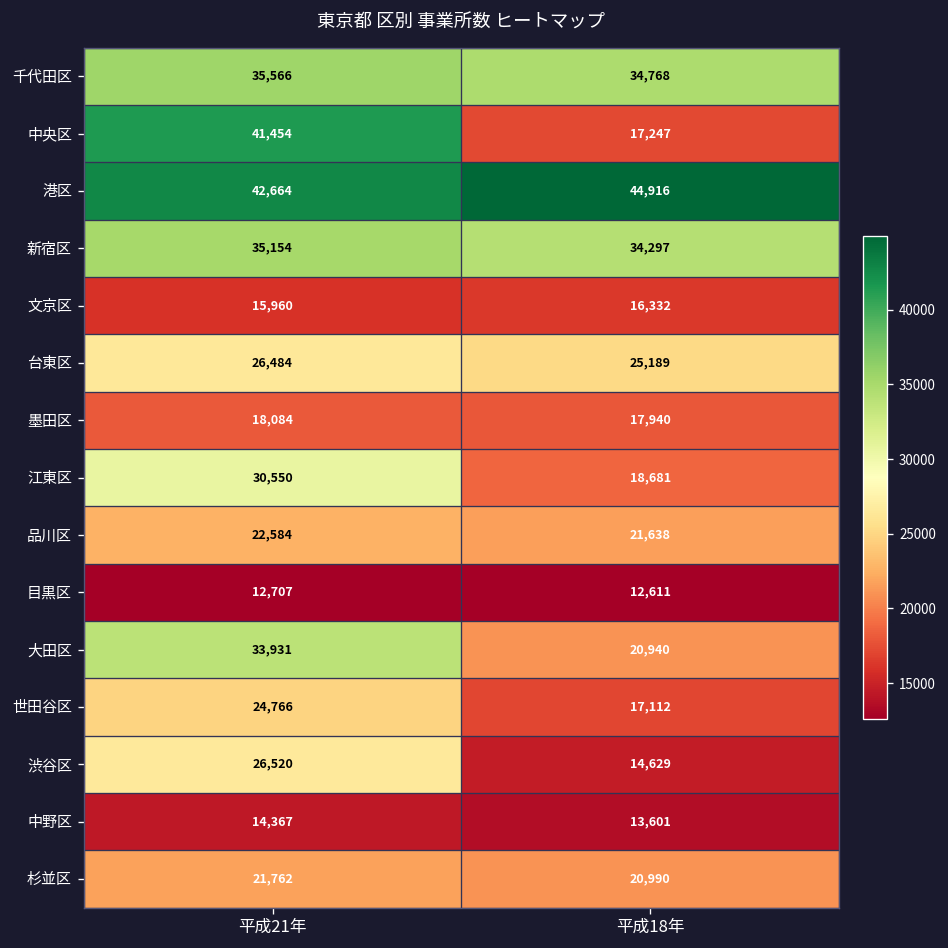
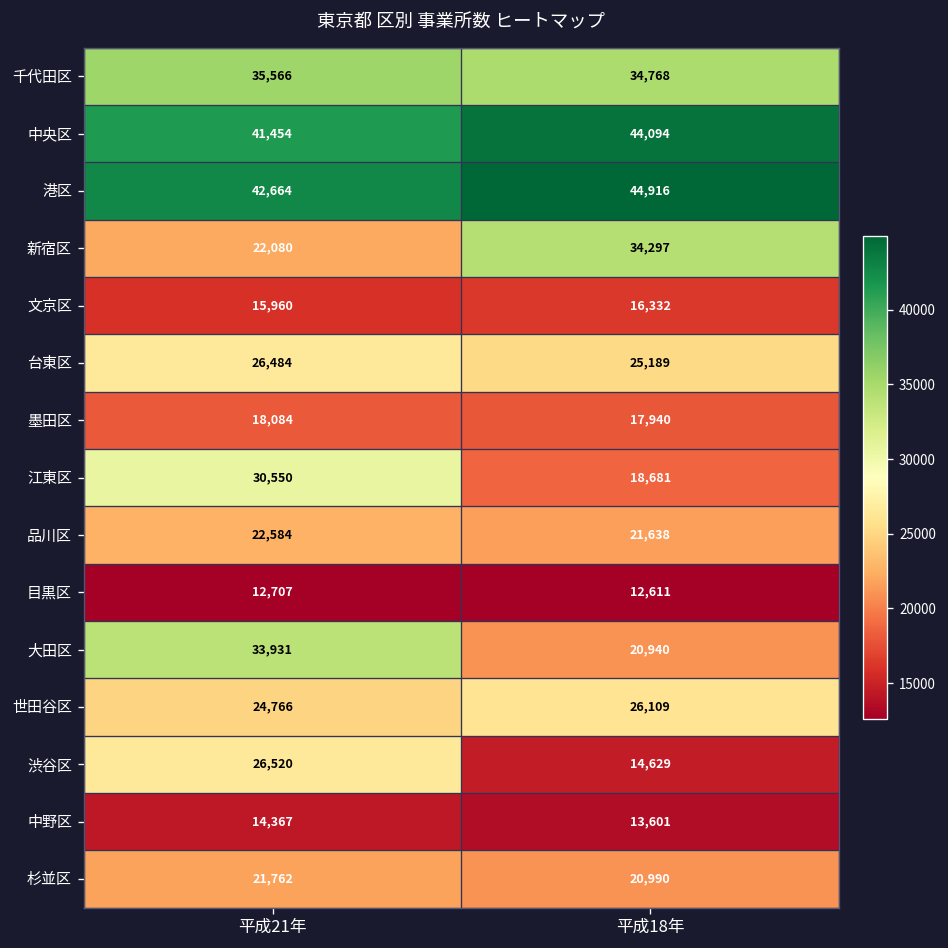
中央区, 平成18年: 17,247 -> 44,094
新宿区, 平成21年: 35,154 -> 22,080
世田谷区, 平成18年: 17,112 -> 26,109
